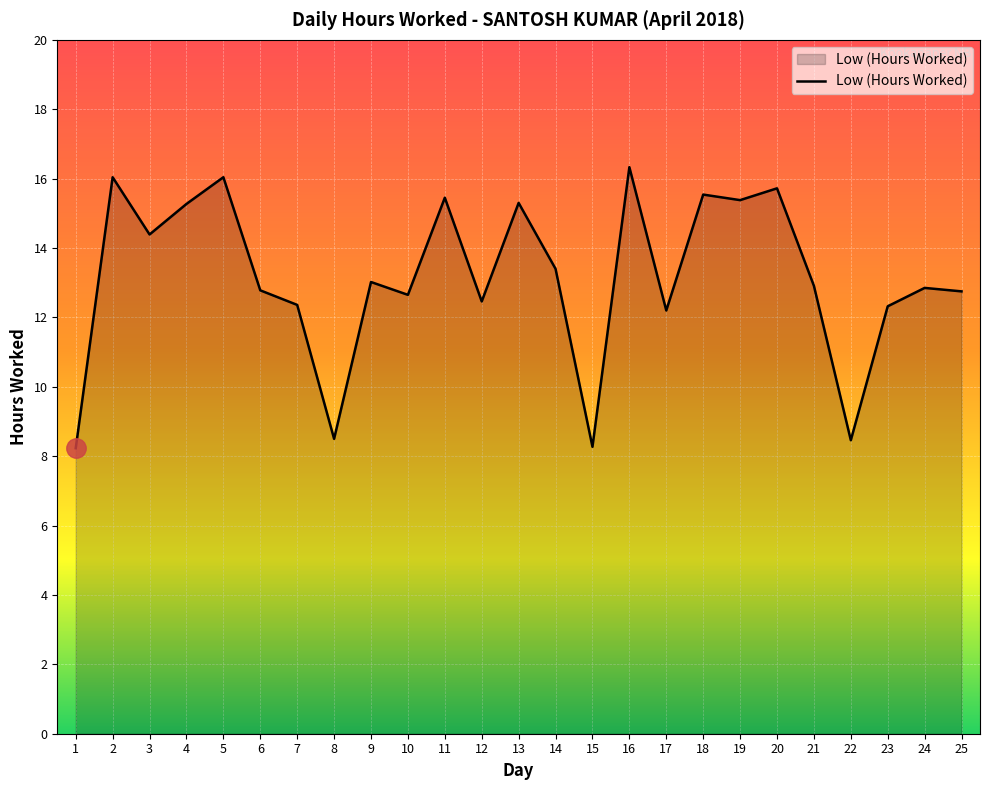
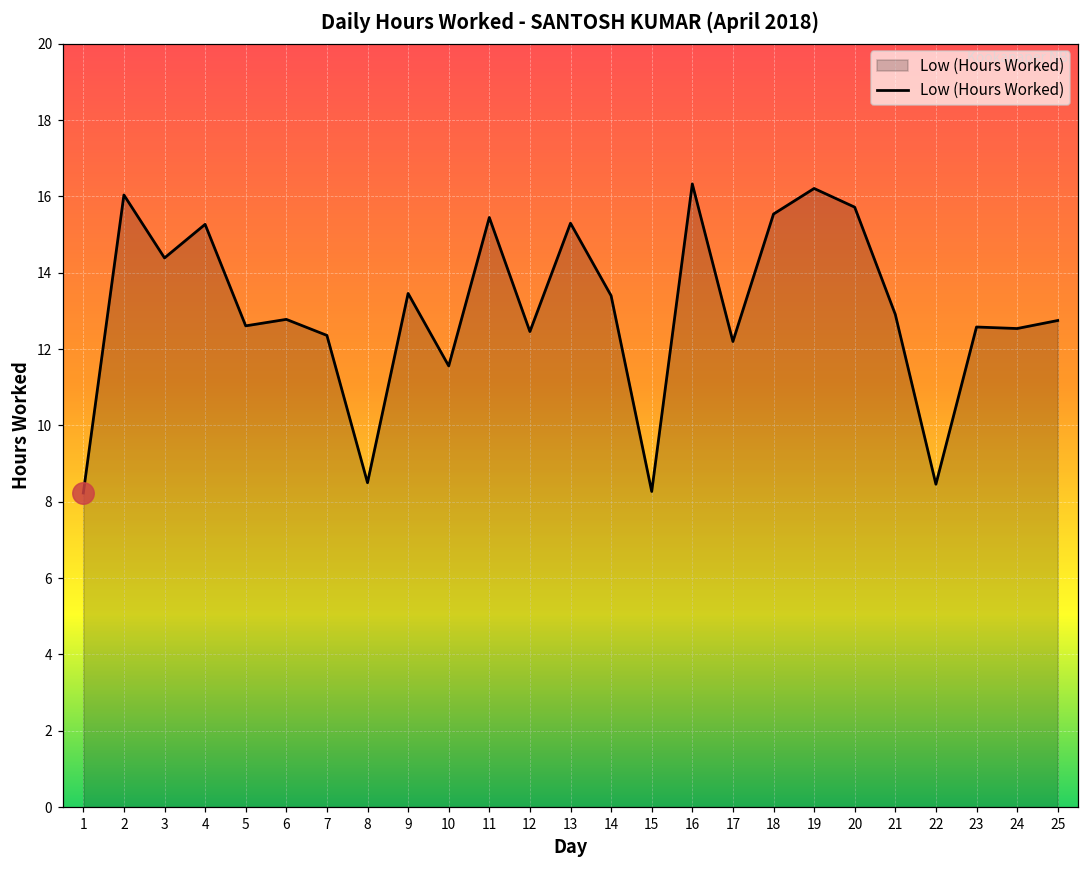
Low (Hours Worked), 5: 16.0 -> 12.6
Low (Hours Worked), 9: 13.0 -> 13.5
Low (Hours Worked), 10: 12.7 -> 11.6
Low (Hours Worked), 19: 15.4 -> 16.2
Low (Hours Worked), 23: 12.3 -> 12.6
Low (Hours Worked), 24: 12.9 -> 12.5
